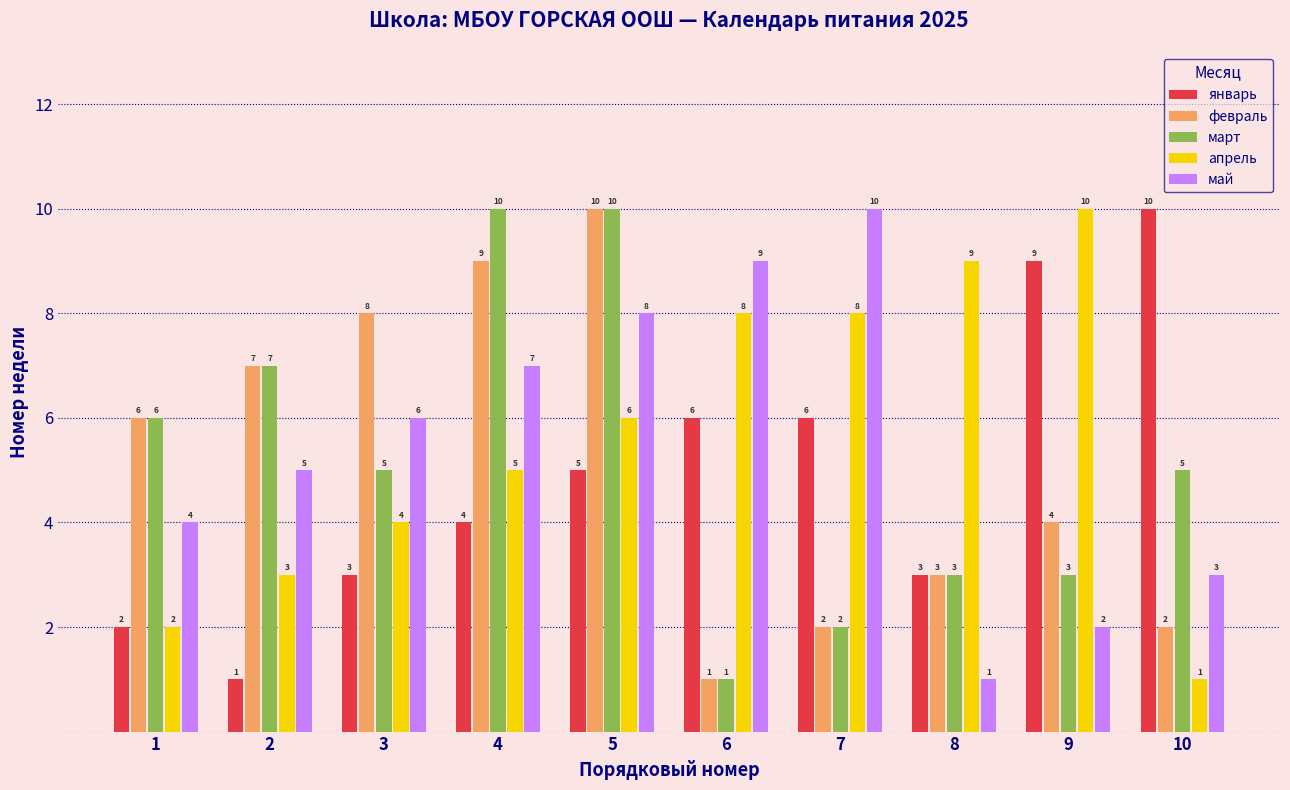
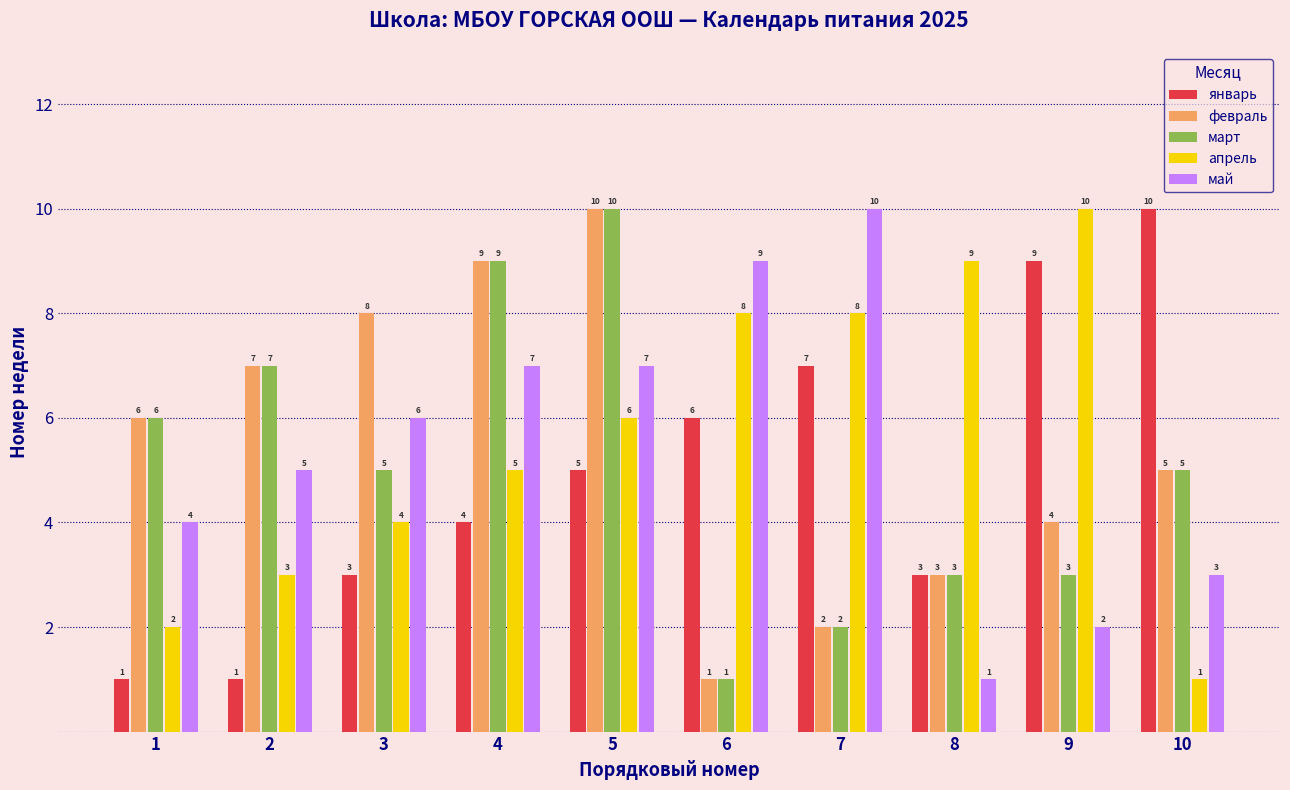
январь, 1: 2 -> 1
март, 4: 10 -> 9
май, 5: 8 -> 7
январь, 7: 6 -> 7
февраль, 10: 2 -> 5
